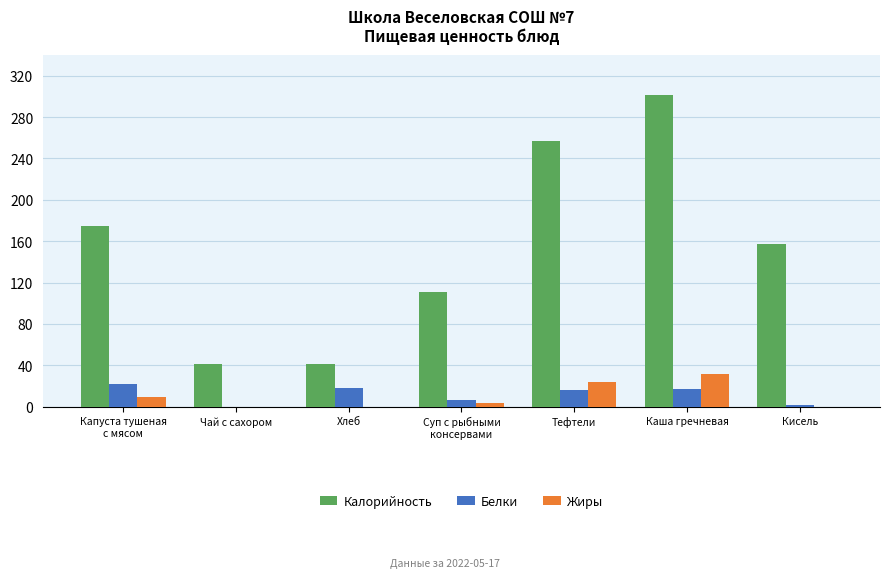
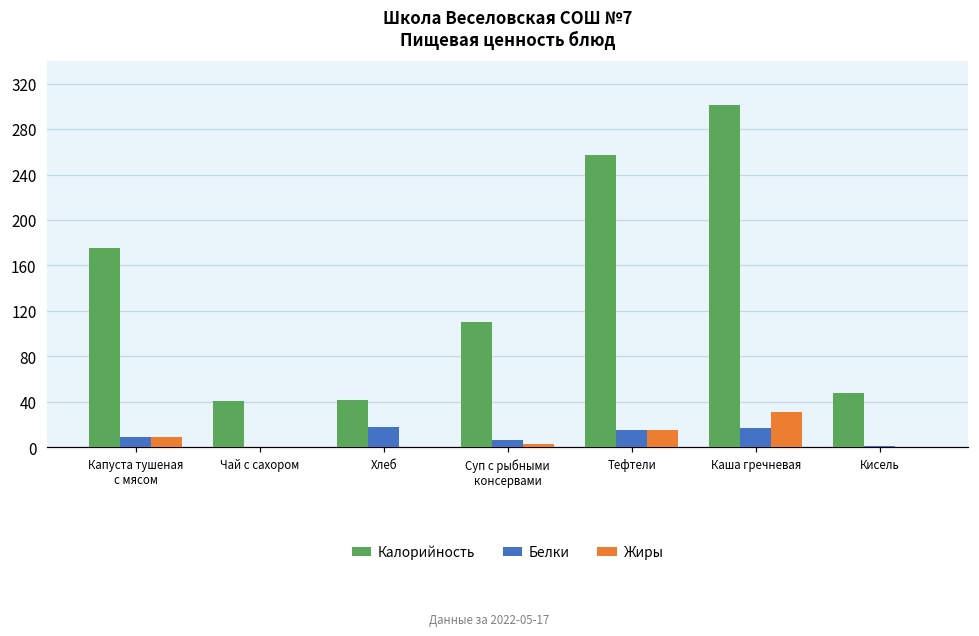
Белки, Капуста тушеная с мясом: 22 -> 9
Жиры, Тефтели: 24 -> 15
Калорийность, Кисель: 157 -> 48
